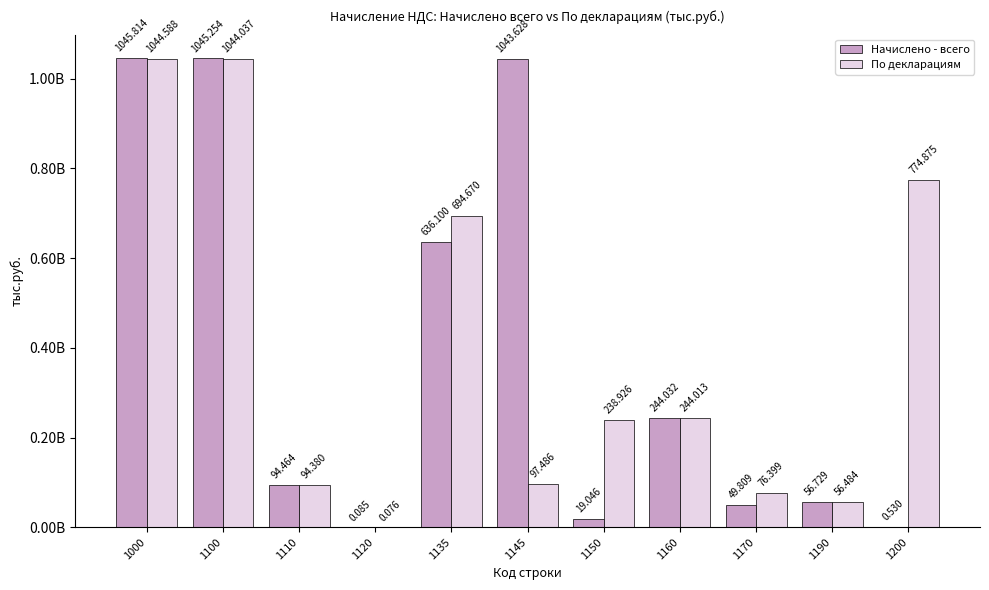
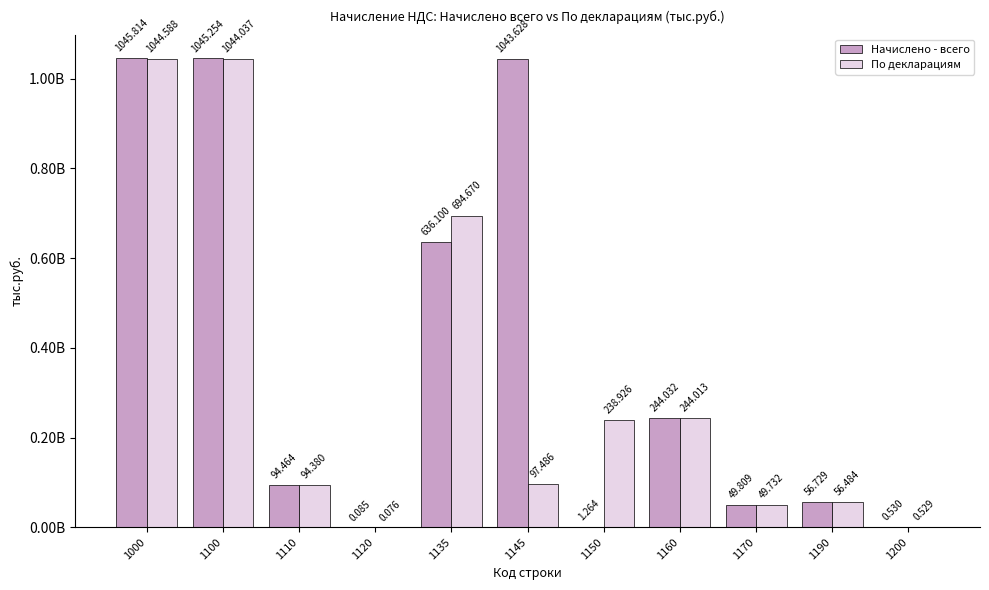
Начислено - всего, 1150: 19.046 -> 1.264
По декларациям, 1170: 76.399 -> 49.732
По декларациям, 1200: 774.875 -> 0.529
